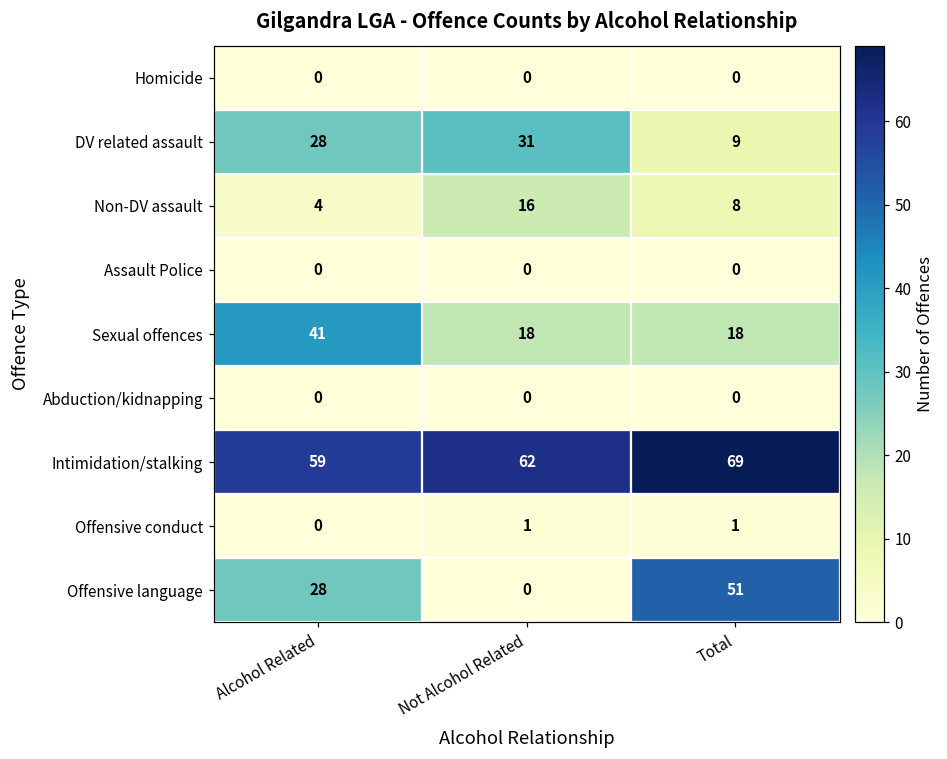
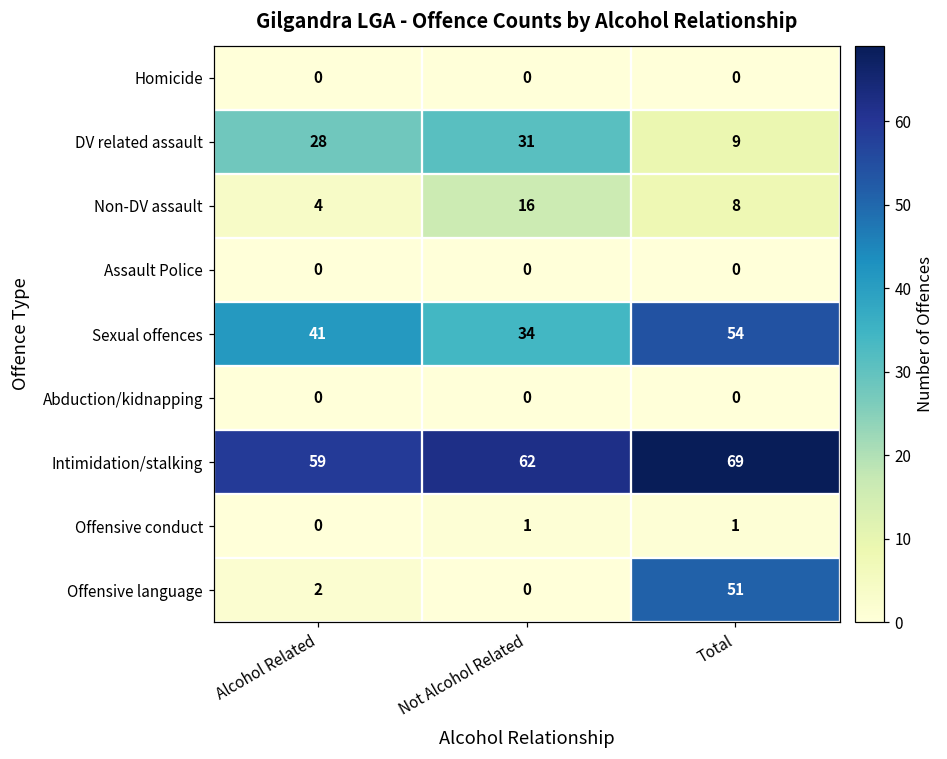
Sexual offences, Not Alcohol Related: 18 -> 34
Sexual offences, Total: 18 -> 54
Offensive language, Alcohol Related: 28 -> 2
